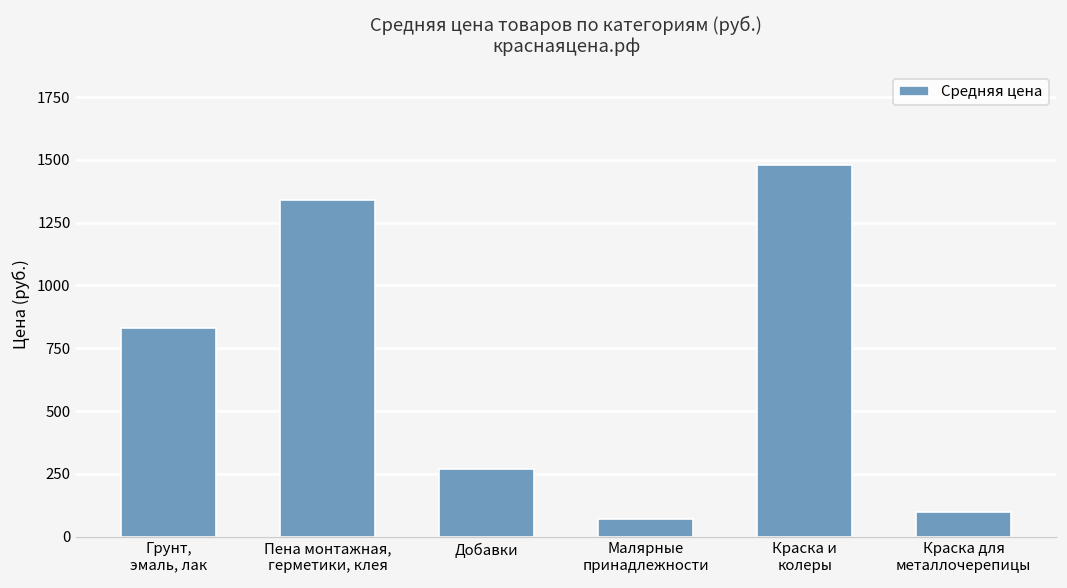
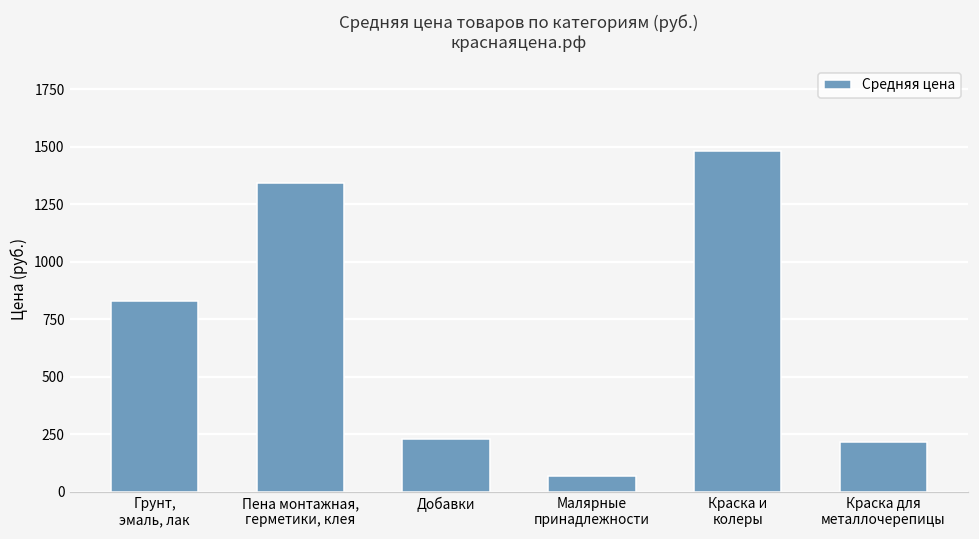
Добавки: 270 -> 230
Краска для металлочерепицы: 100 -> 220
